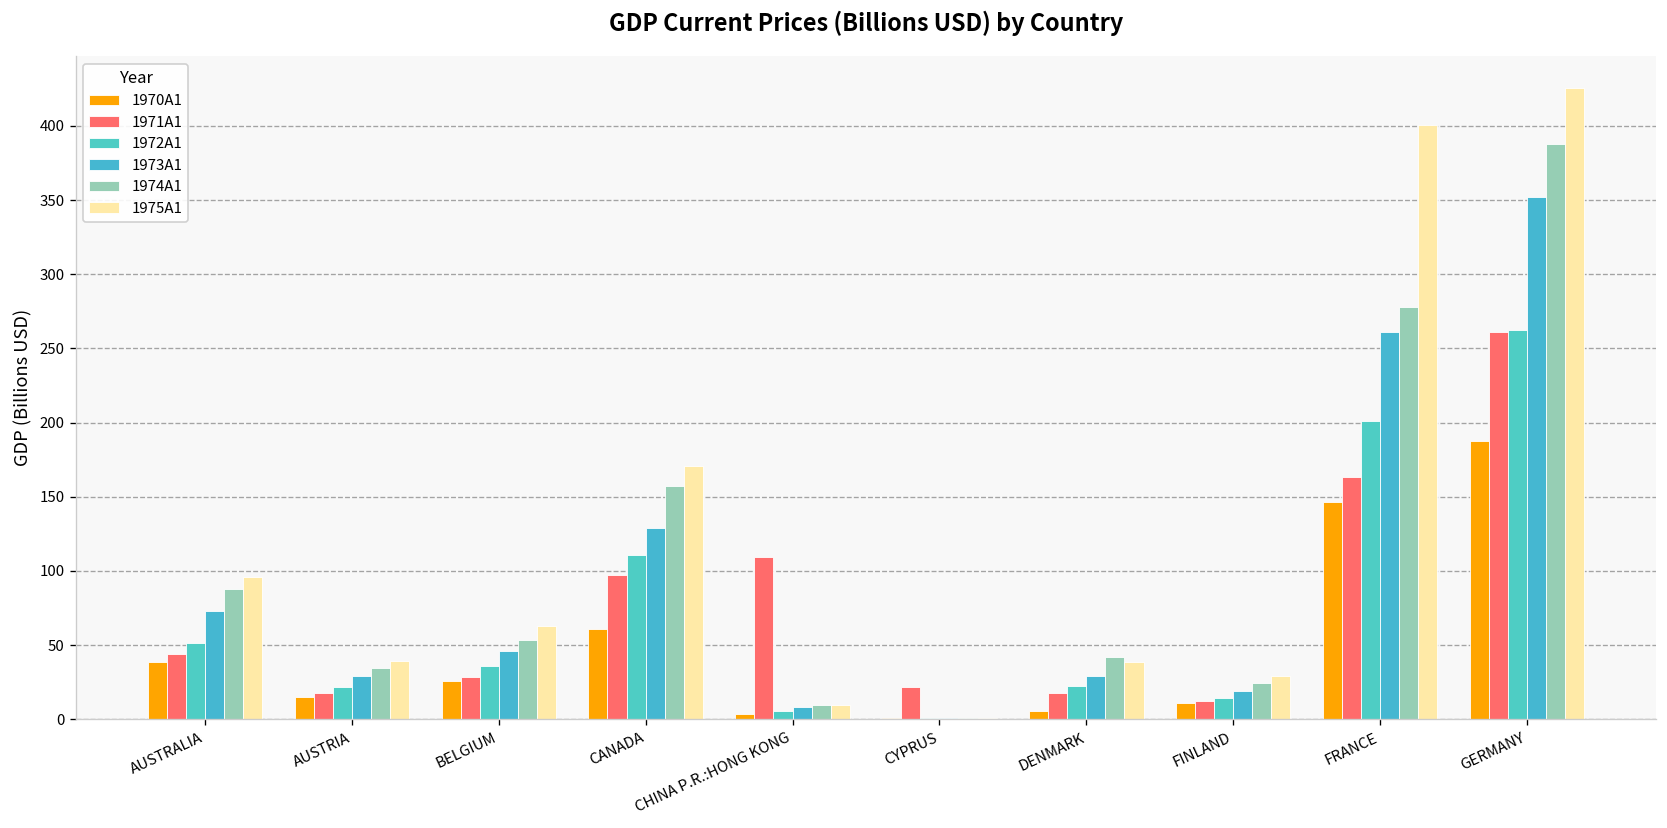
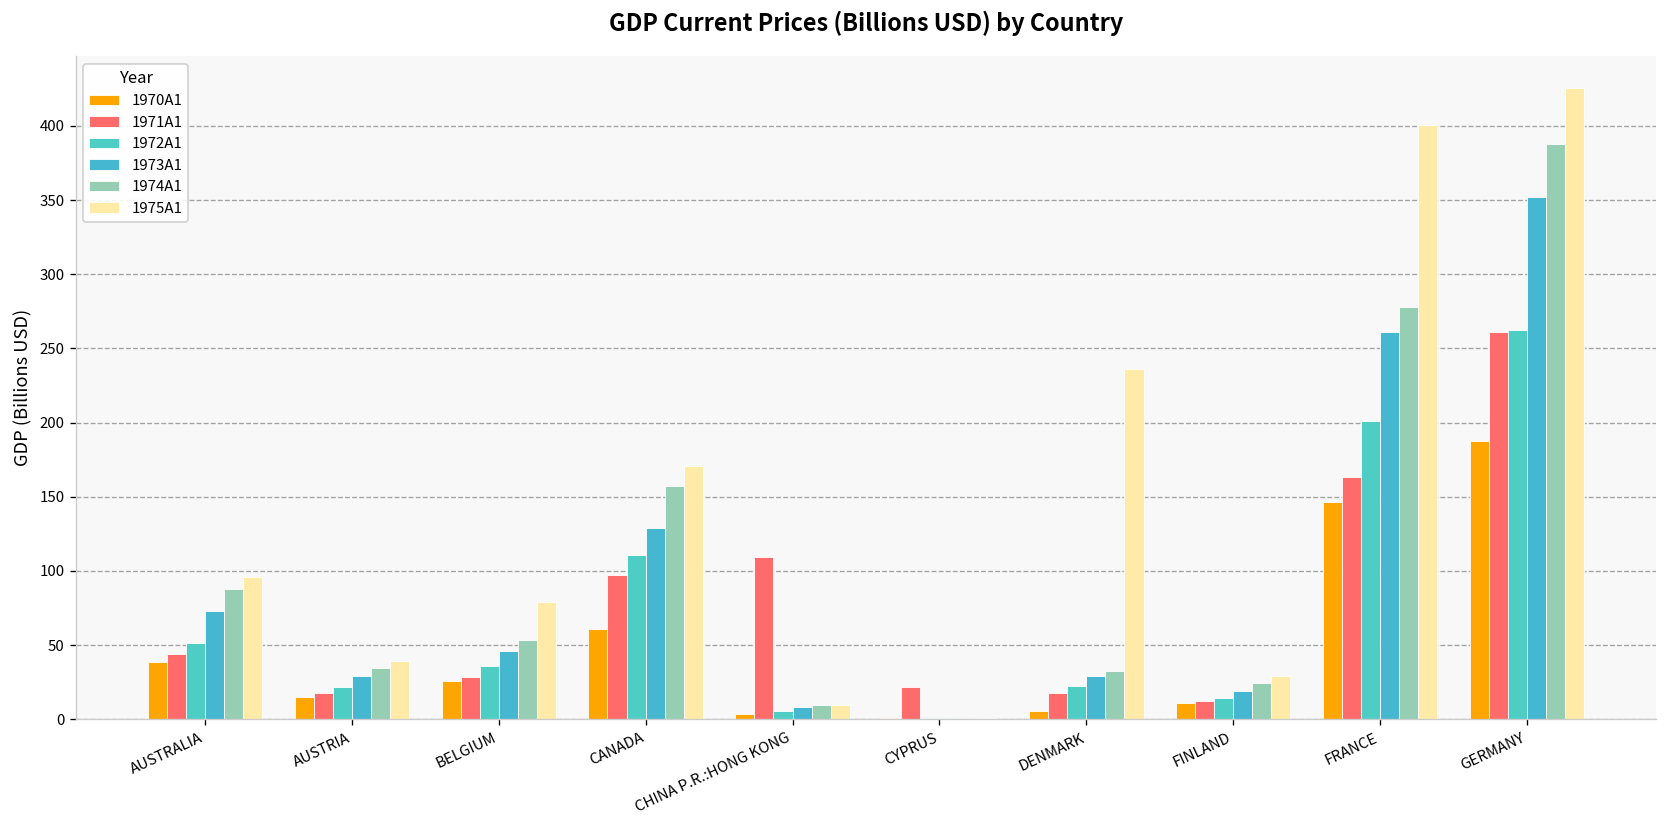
1975A1, BELGIUM: 63 -> 79
1974A1, DENMARK: 42 -> 32
1975A1, DENMARK: 38 -> 236
